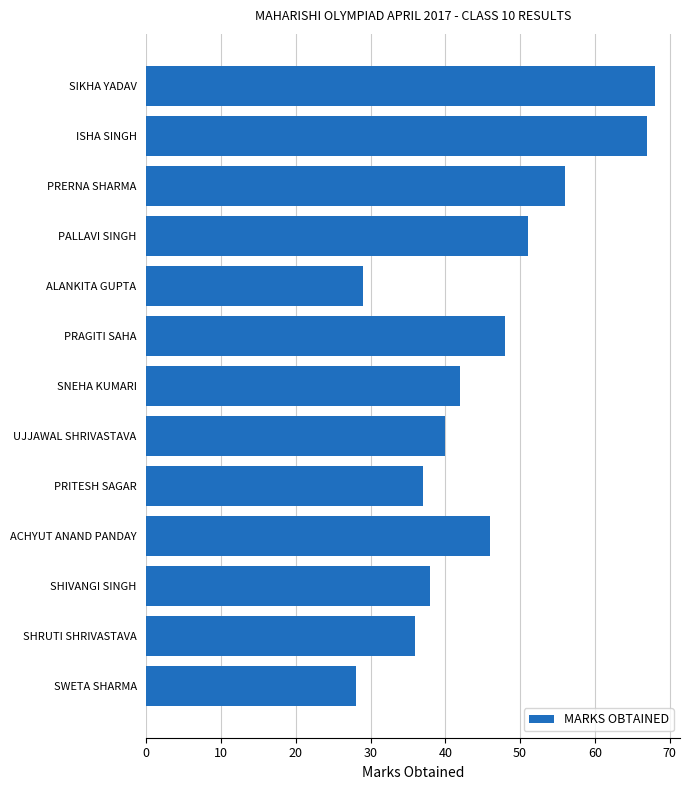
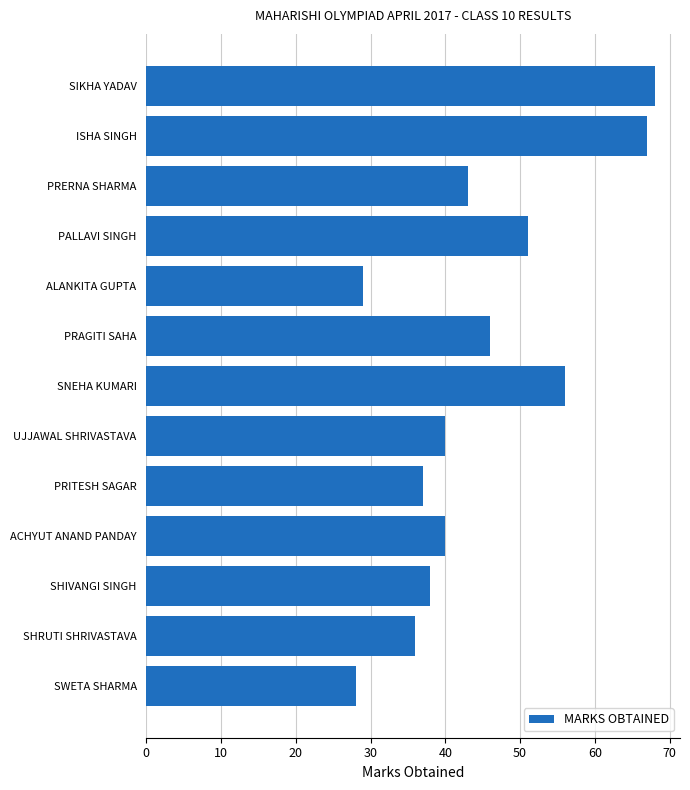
PRERNA SHARMA: 56 -> 43
PRAGITI SAHA: 48 -> 46
SNEHA KUMARI: 42 -> 56
ACHYUT ANAND PANDAY: 46 -> 40
